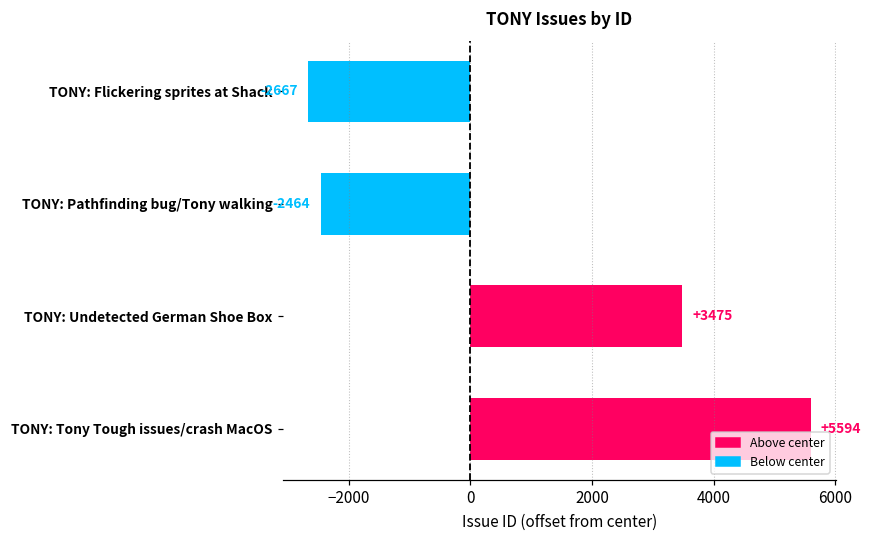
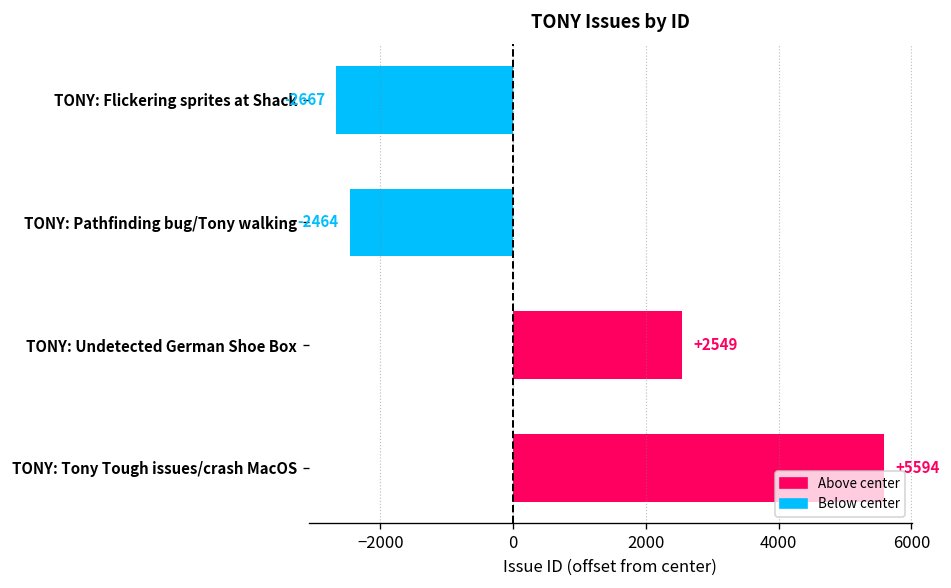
TONY: Undetected German Shoe Box: +3475 -> +2549
